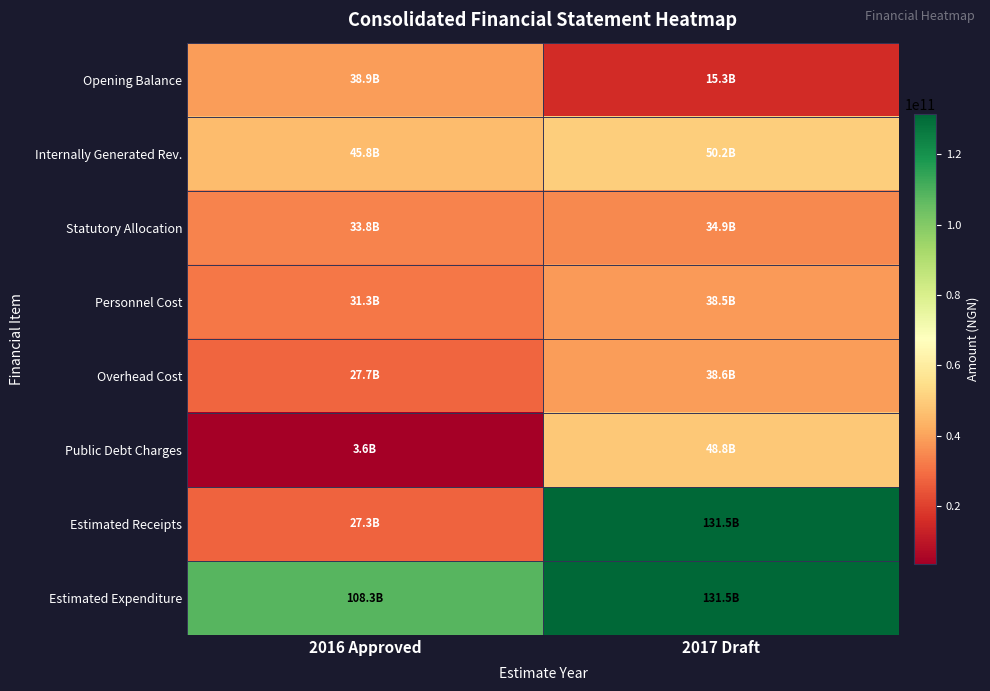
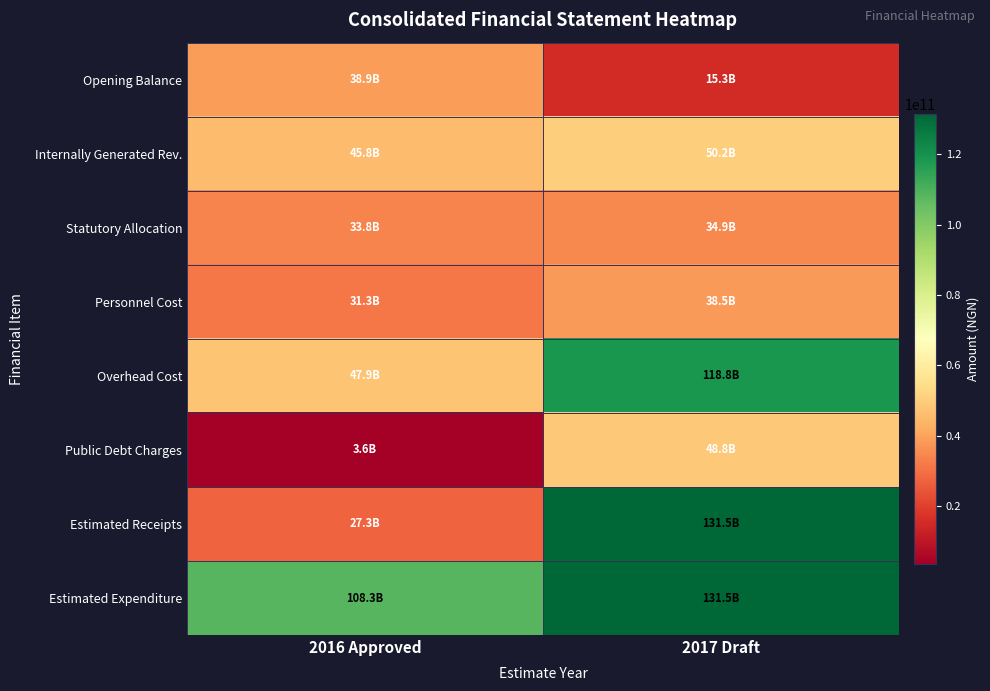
Overhead Cost, 2016 Approved: 27.7B -> 47.9B
Overhead Cost, 2017 Draft: 38.6B -> 118.8B
